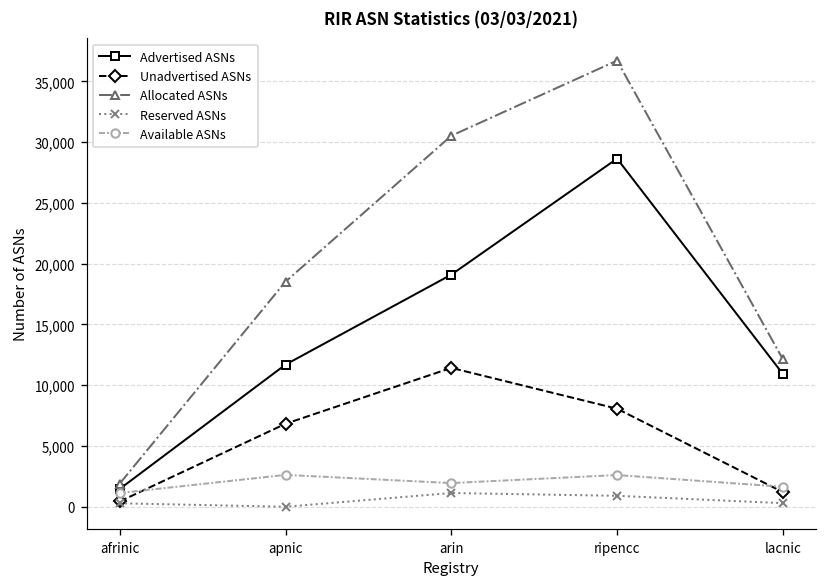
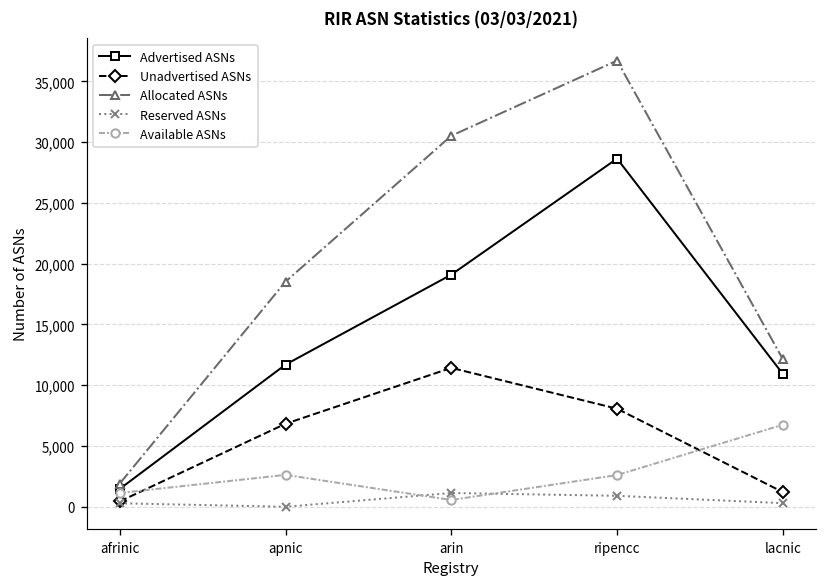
Available ASNs, arin: 1,900 -> 600
Available ASNs, lacnic: 1,600 -> 6,700
